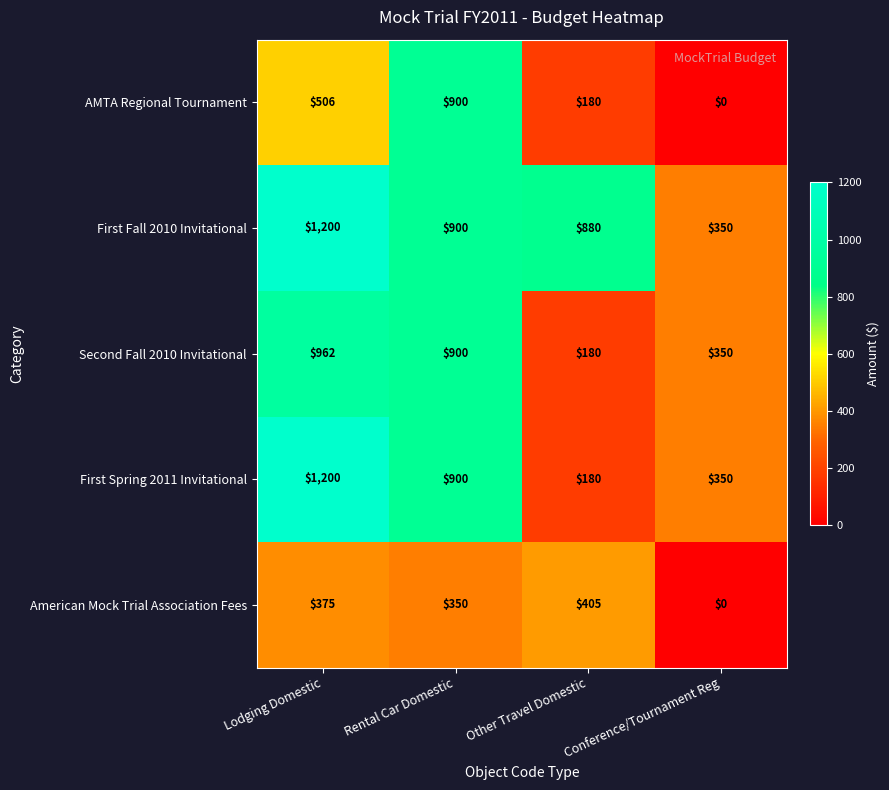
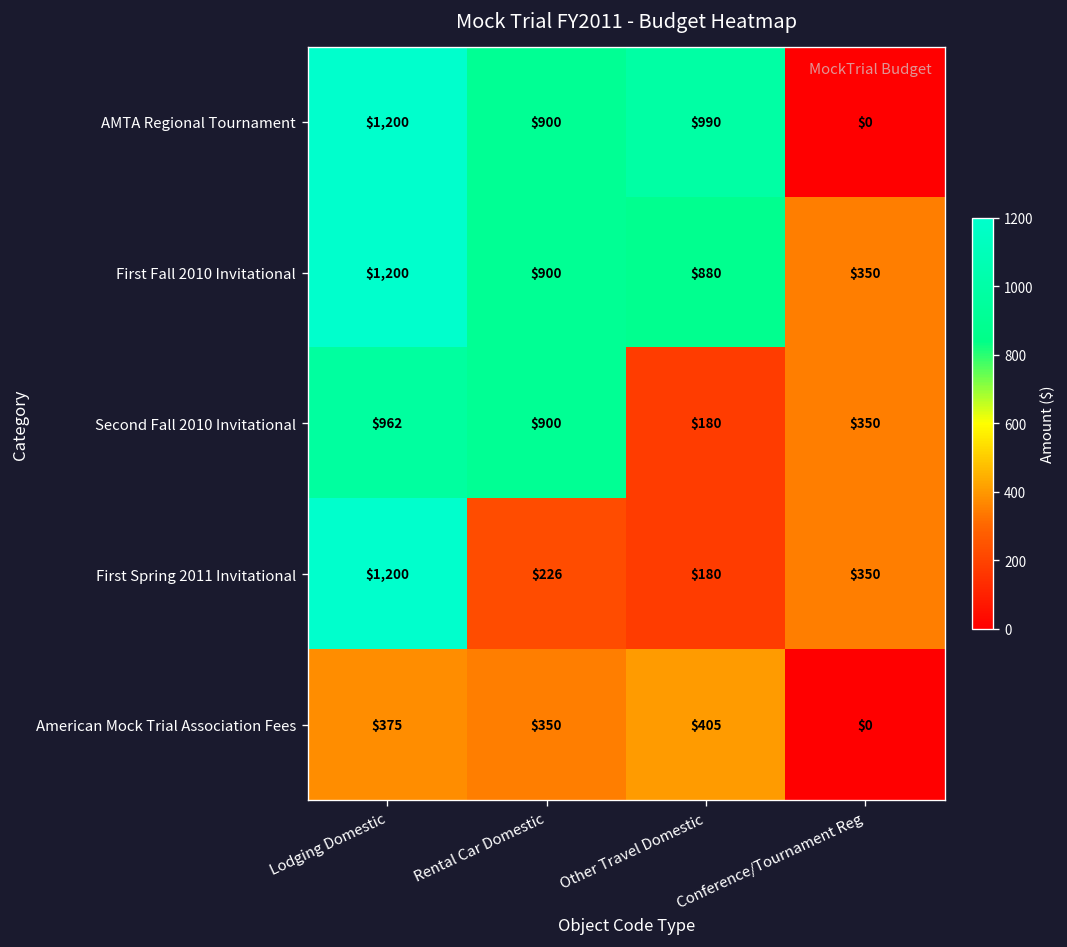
AMTA Regional Tournament, Lodging Domestic: $506 -> $1,200
AMTA Regional Tournament, Other Travel Domestic: $180 -> $990
First Spring 2011 Invitational, Rental Car Domestic: $900 -> $226
